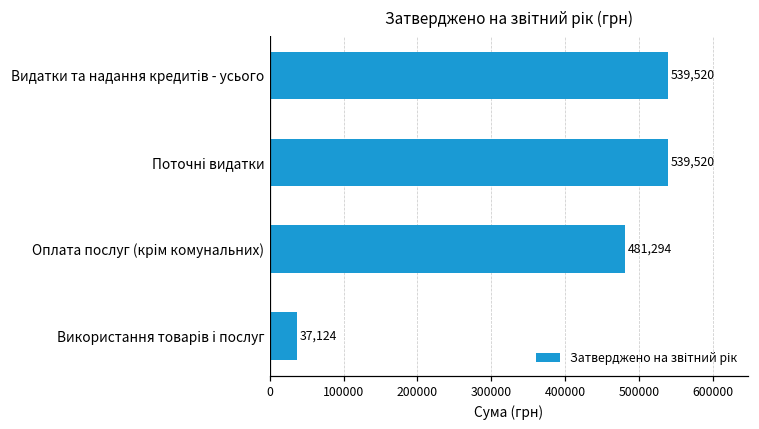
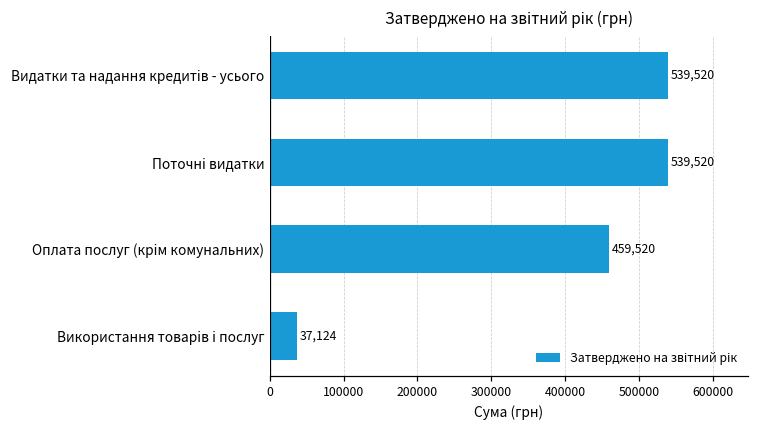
Оплата послуг (крім комунальних): 481,294 -> 459,520
